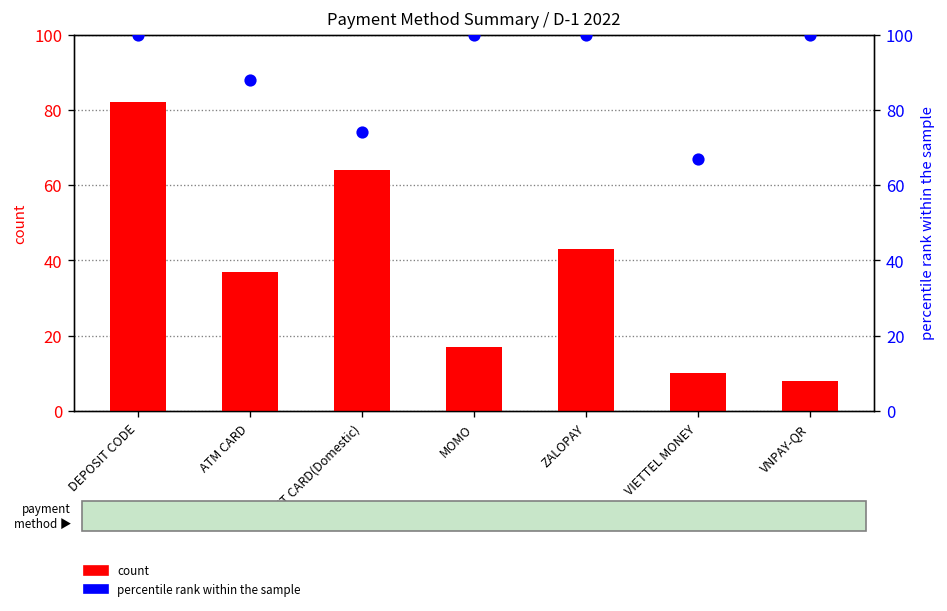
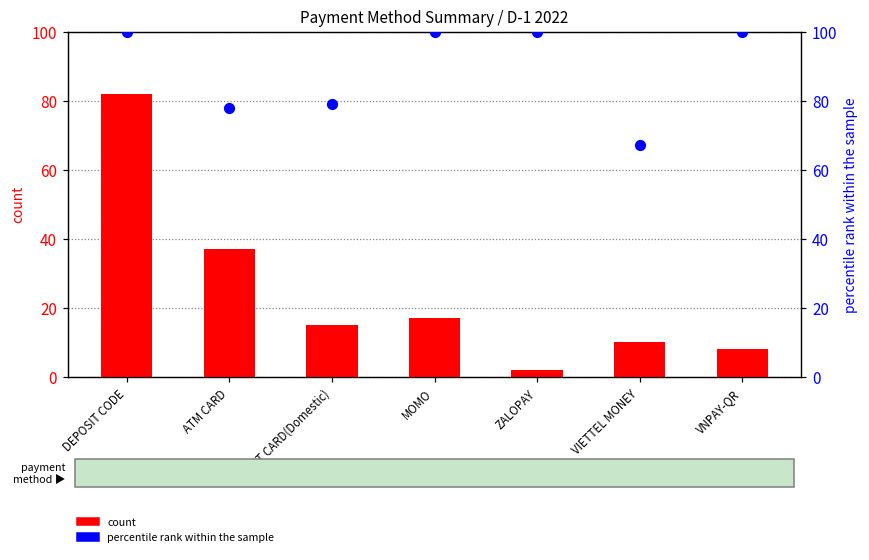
count, CREDIT CARD(Domestic): 64 -> 15
count, ZALOPAY: 43 -> 2
percentile rank within the sample, ATM CARD: 88 -> 78
percentile rank within the sample, CREDIT CARD(Domestic): 74 -> 79
